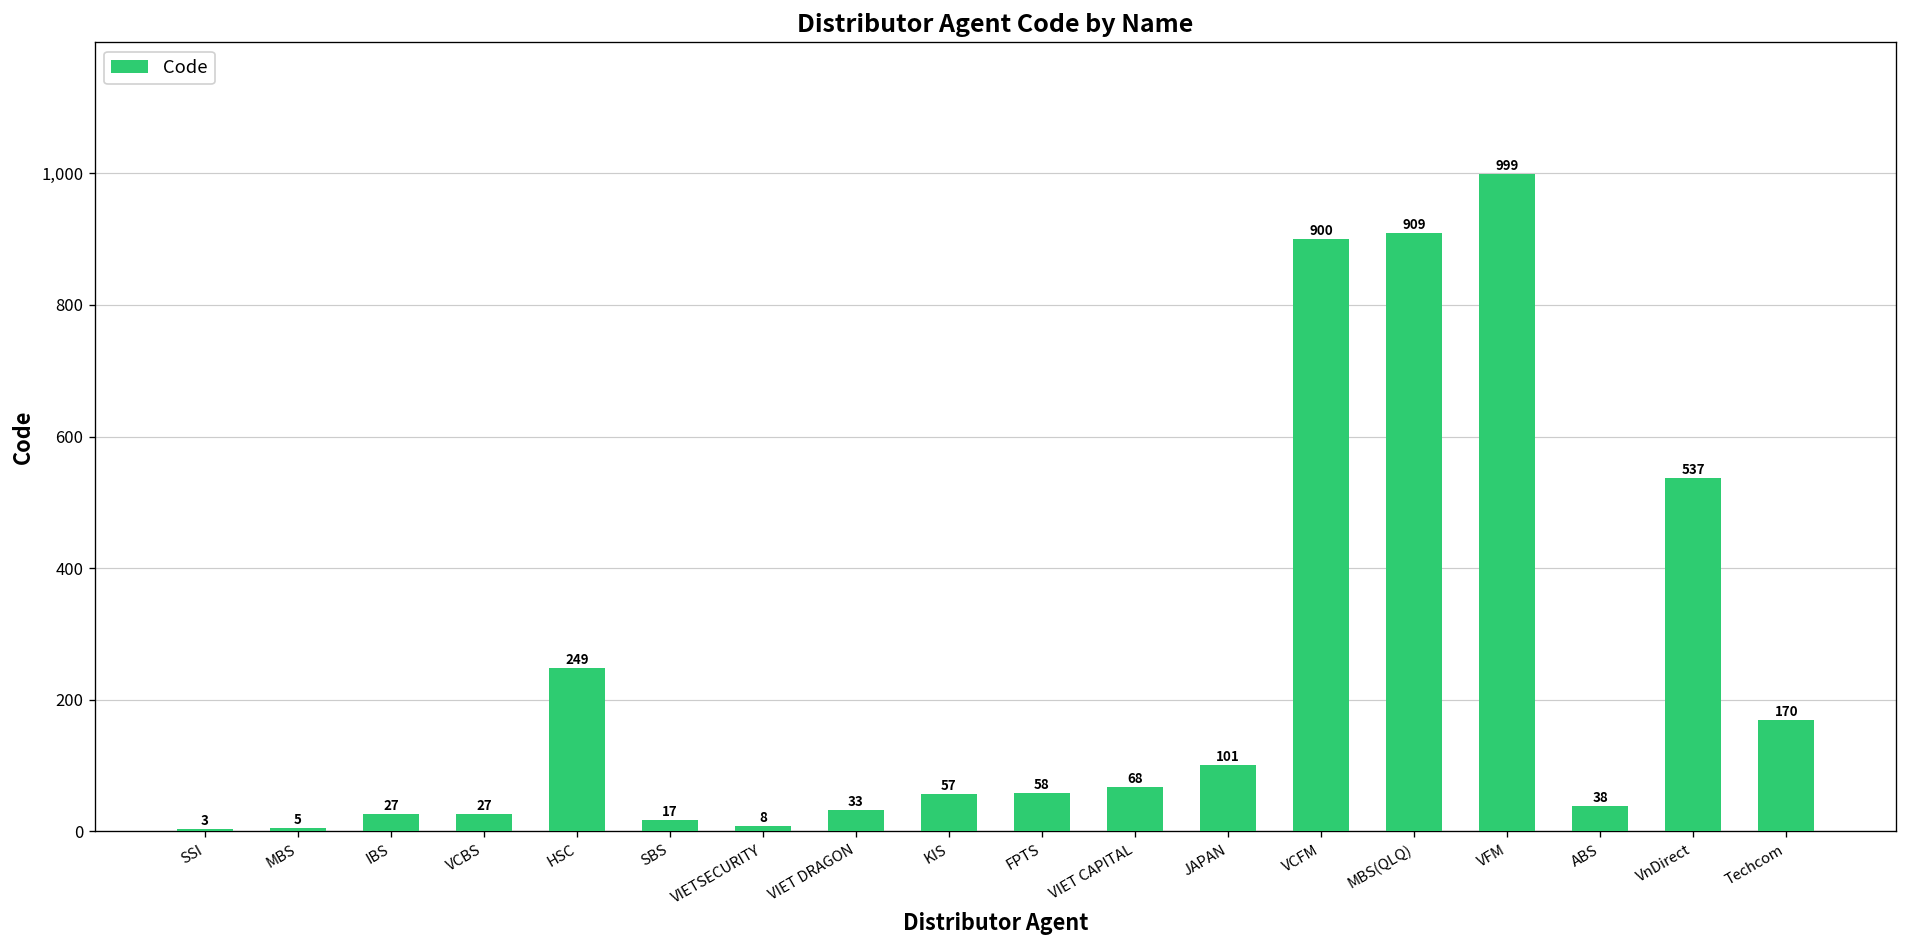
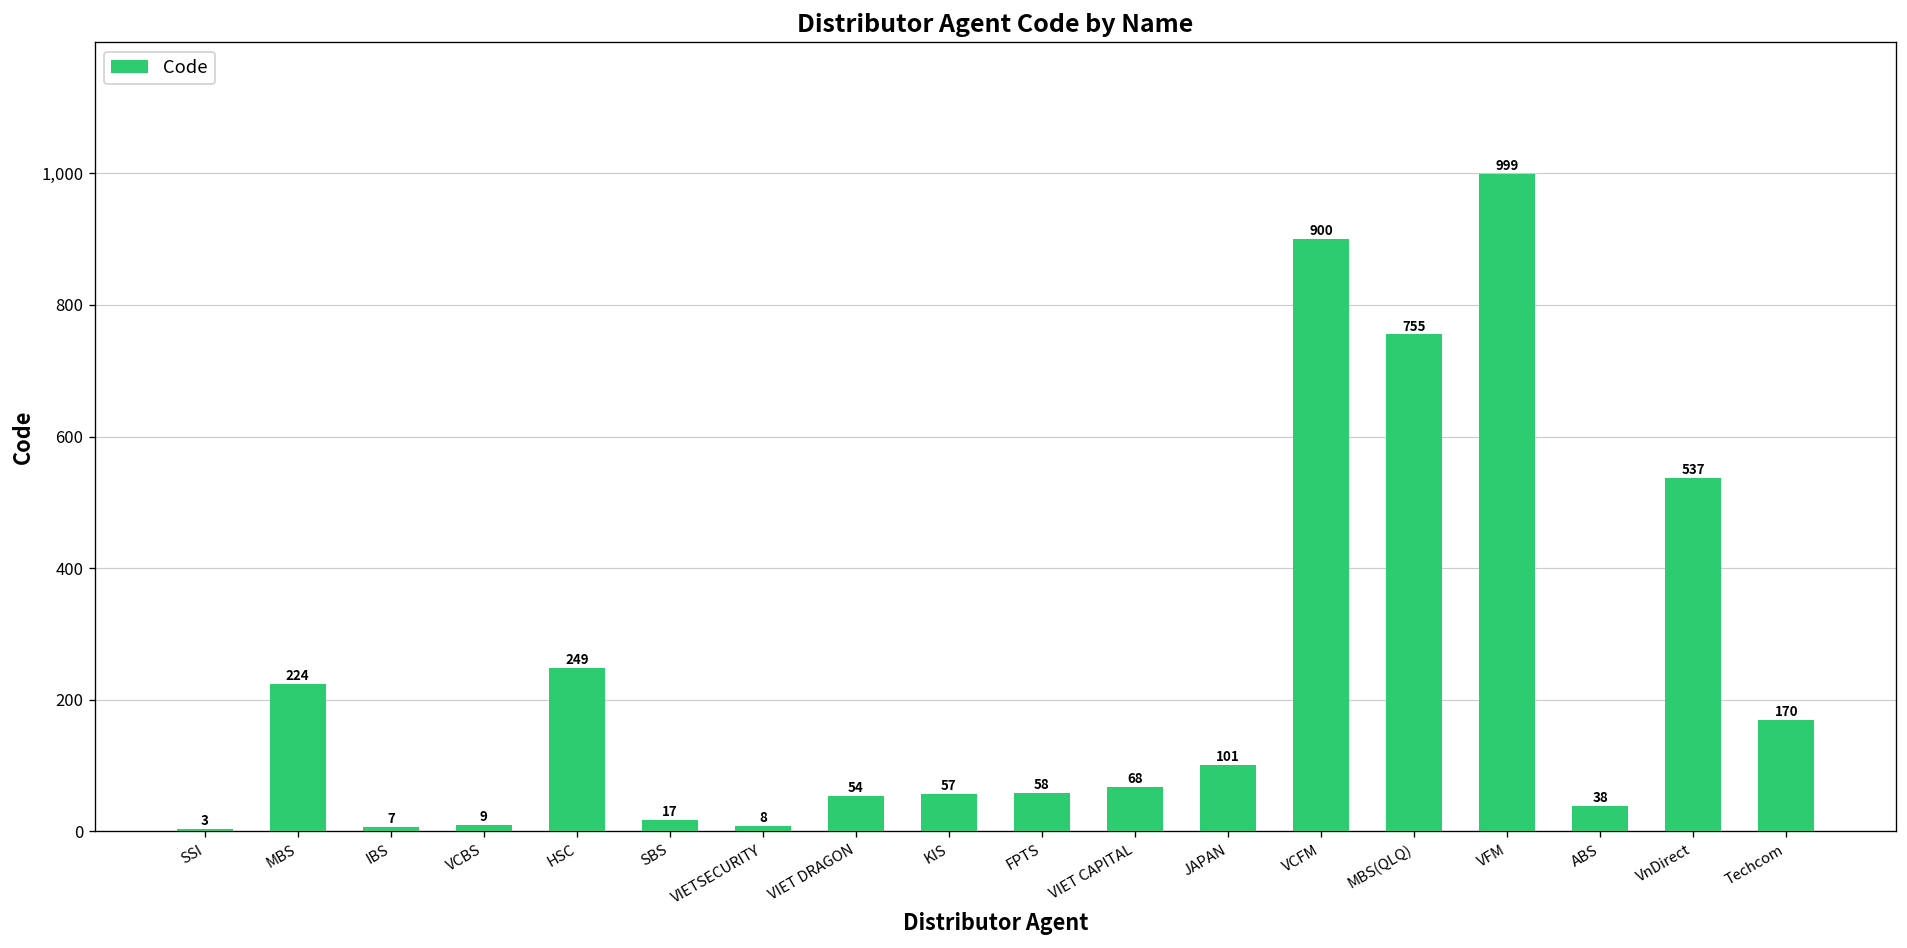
MBS: 5 -> 224
IBS: 27 -> 7
VCBS: 27 -> 9
VIET DRAGON: 33 -> 54
MBS(QLQ): 909 -> 755
